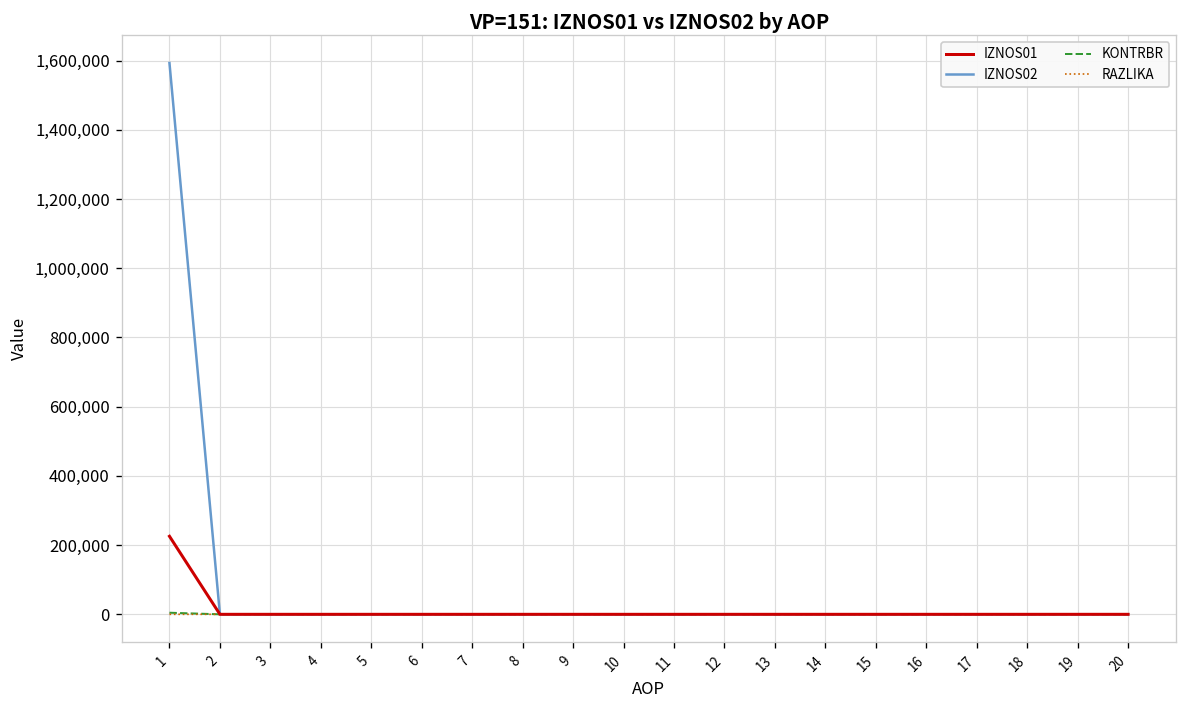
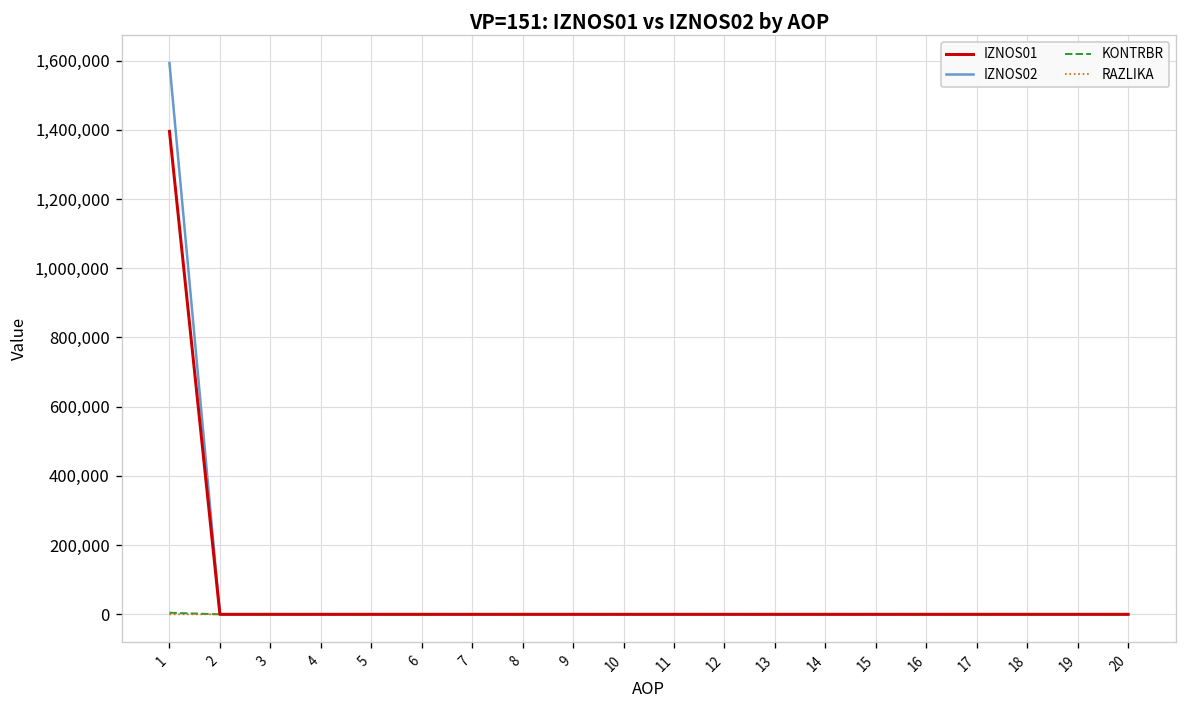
IZNOS01, 1: 230,000 -> 1,400,000
